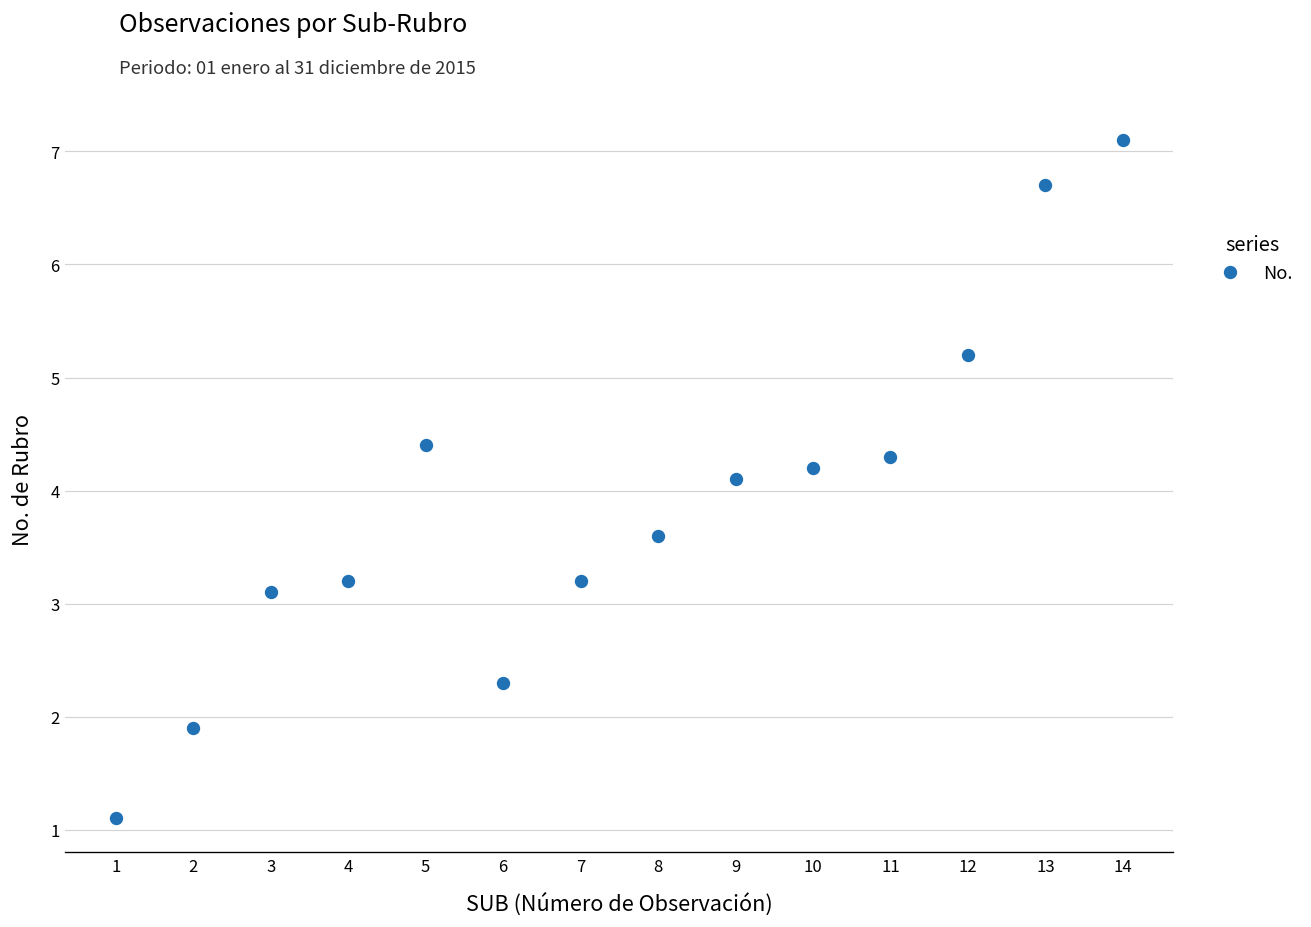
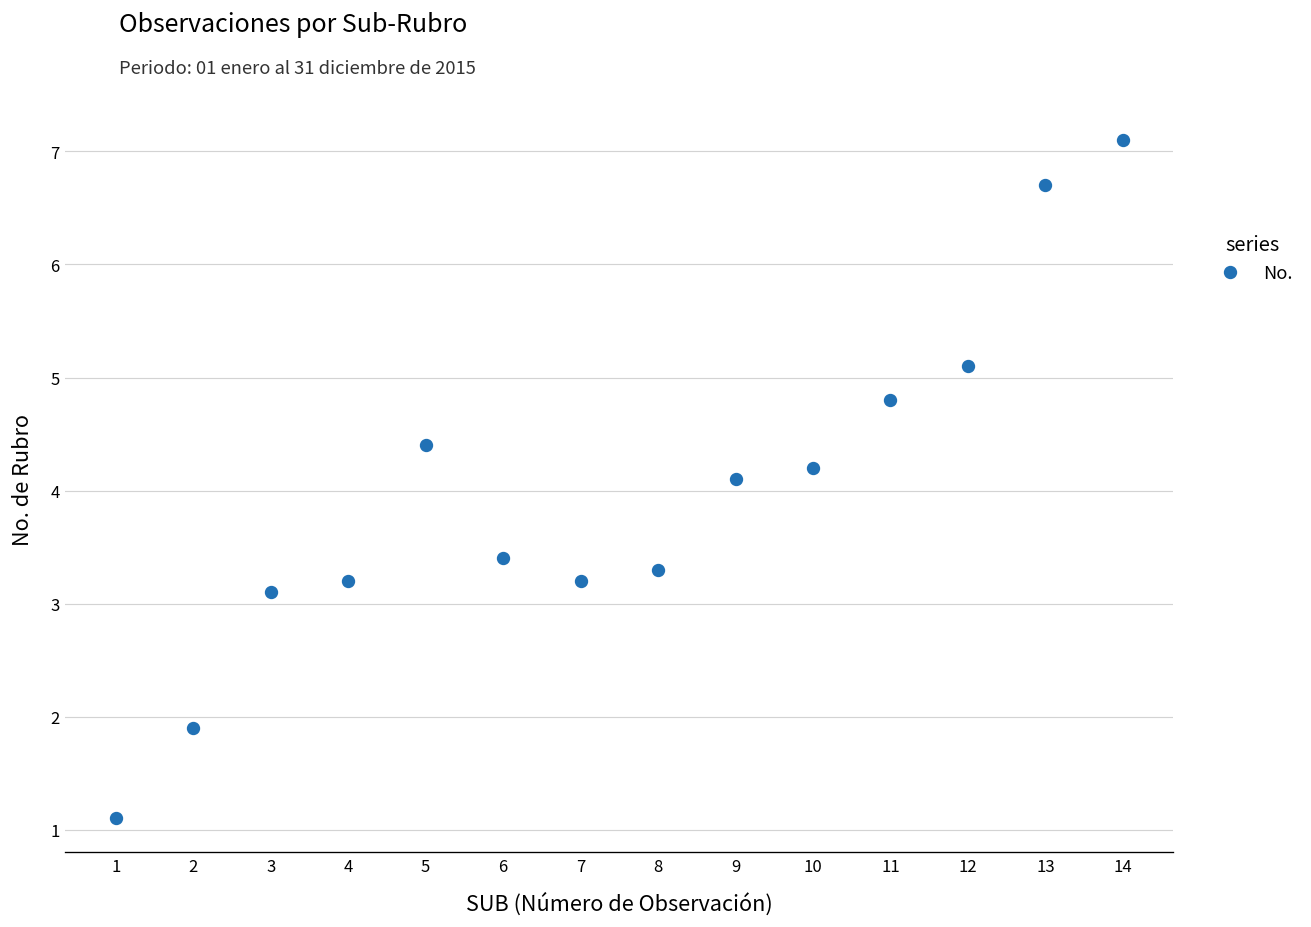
6: 2.3 -> 3.4
8: 3.6 -> 3.3
11: 4.3 -> 4.8
12: 5.2 -> 5.1
